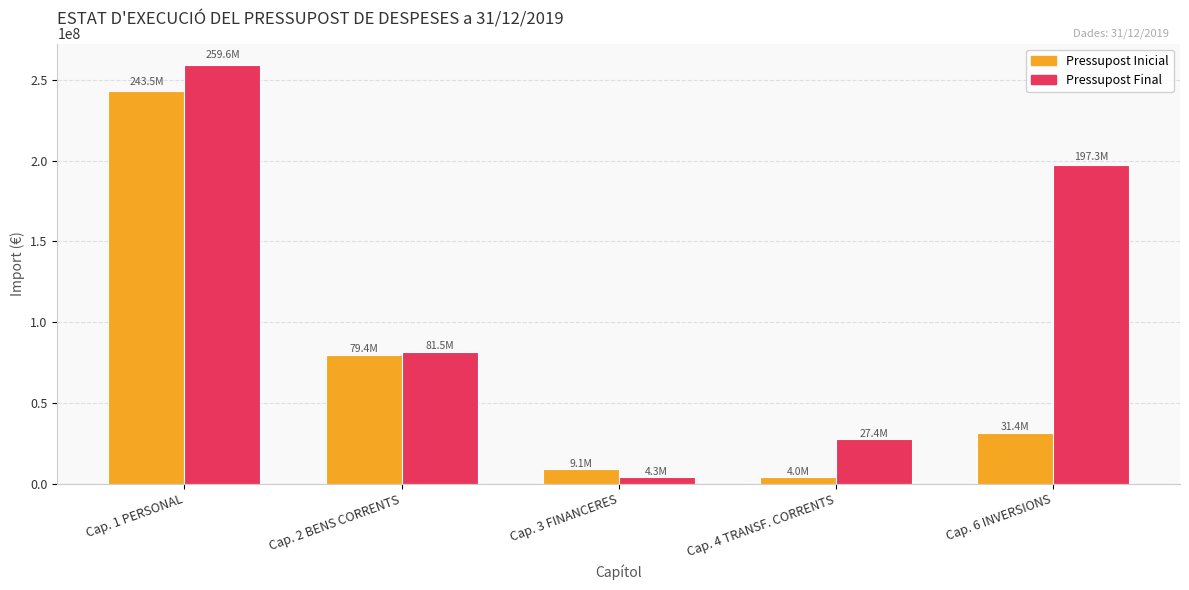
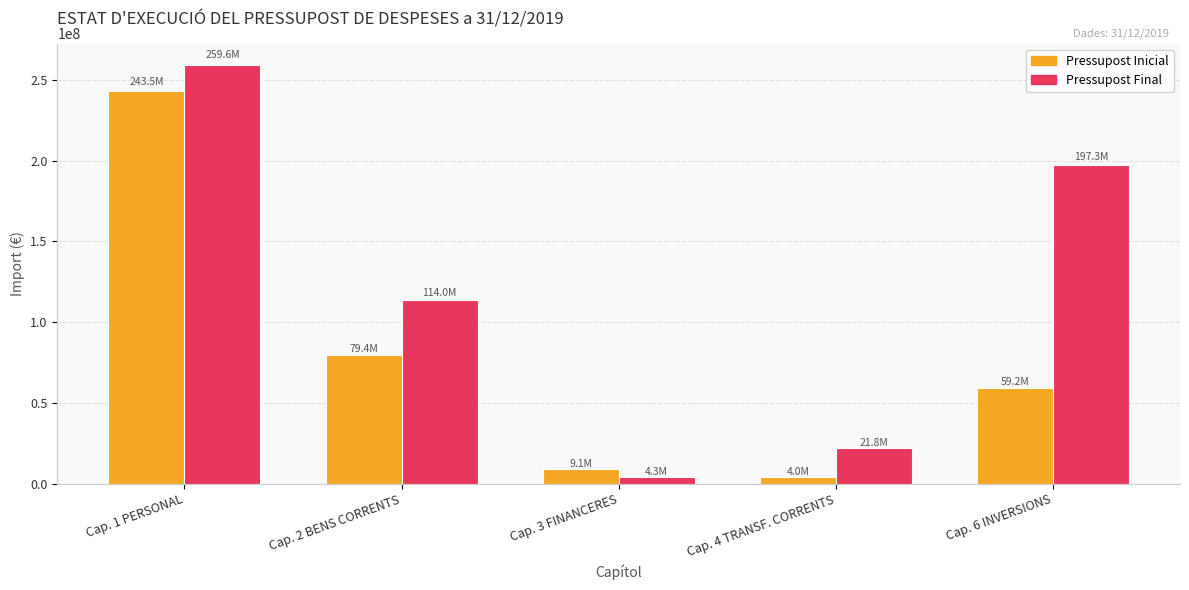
Pressupost Final, Cap. 2 BENS CORRENTS: 81.5M -> 114.0M
Pressupost Final, Cap. 4 TRANSF. CORRENTS: 27.4M -> 21.8M
Pressupost Inicial, Cap. 6 INVERSIONS: 31.4M -> 59.2M
